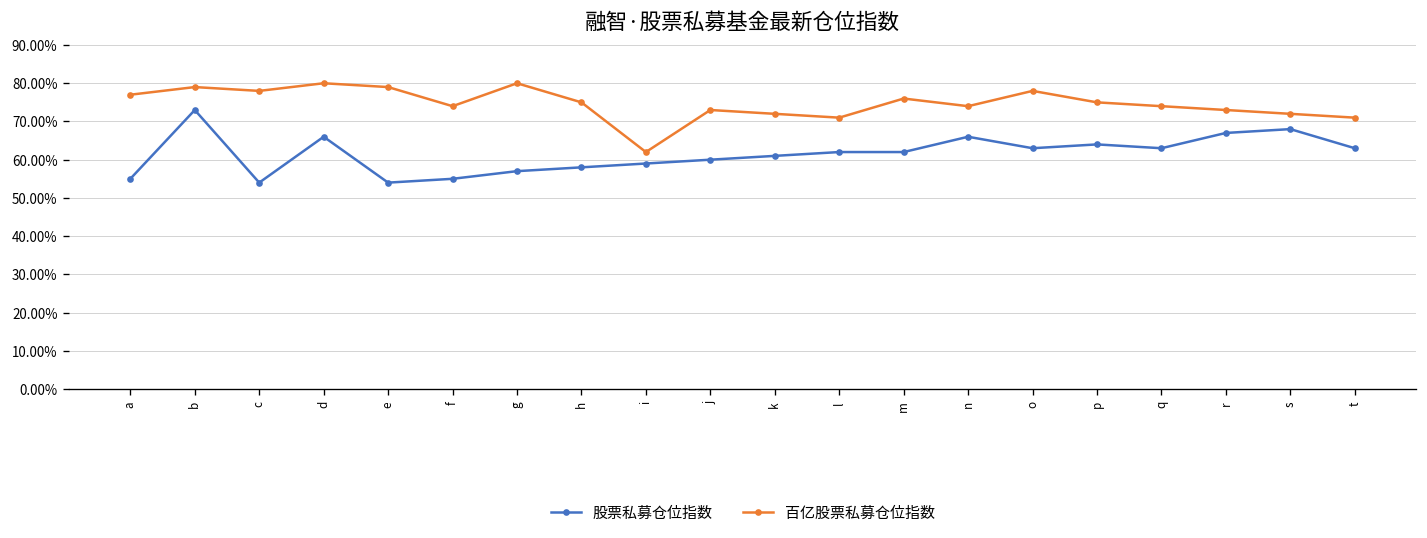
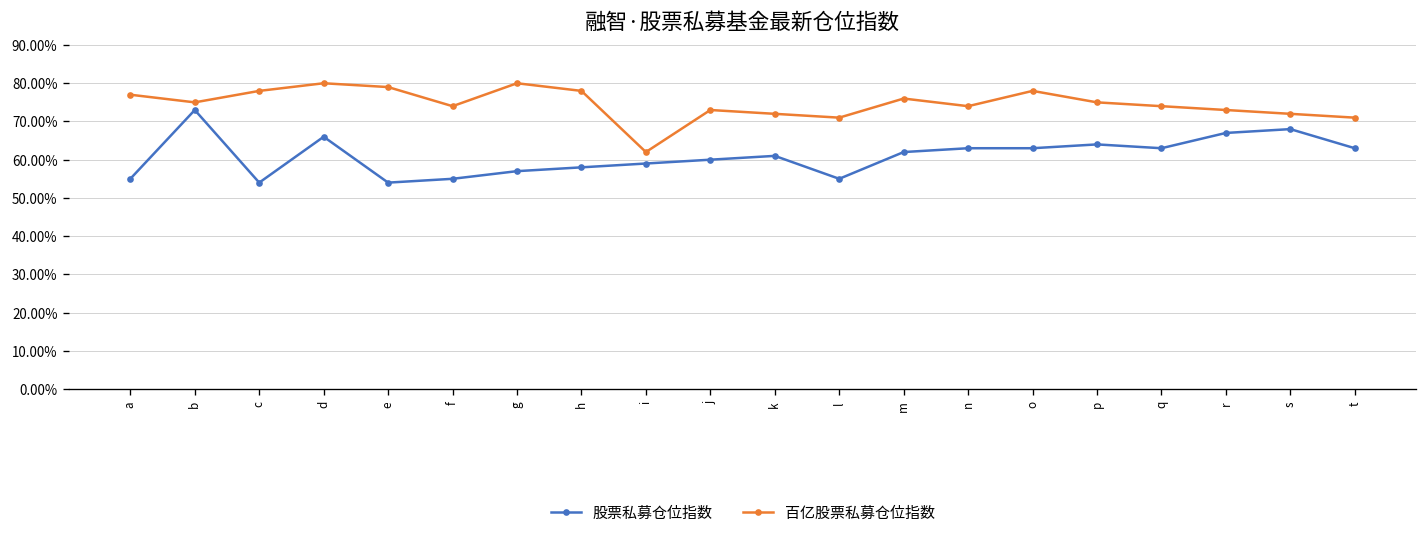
百亿股票私募仓位指数, b: 79% -> 75%
百亿股票私募仓位指数, h: 75% -> 78%
股票私募仓位指数, l: 62% -> 55%
股票私募仓位指数, n: 66% -> 63%
